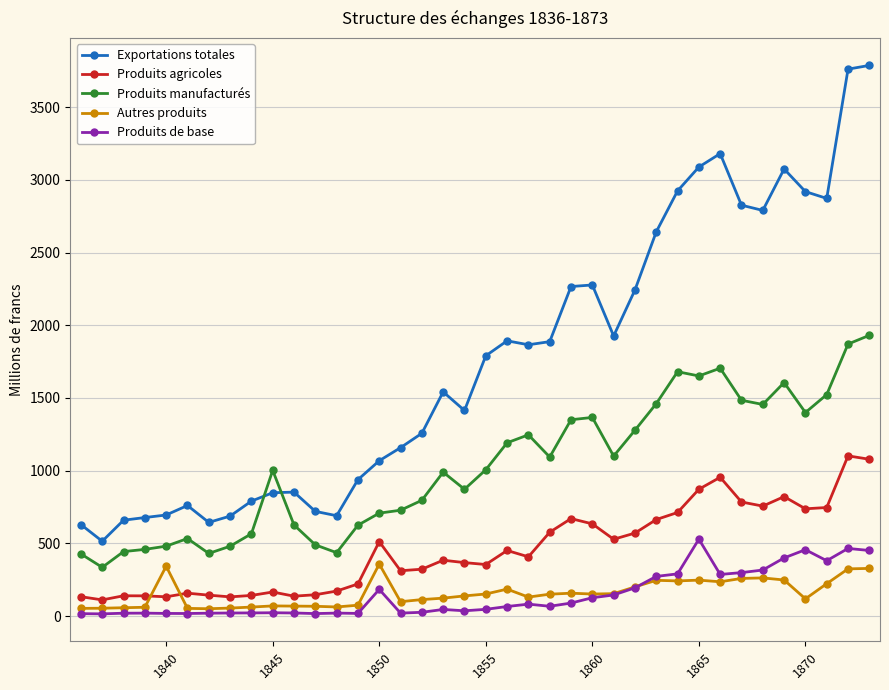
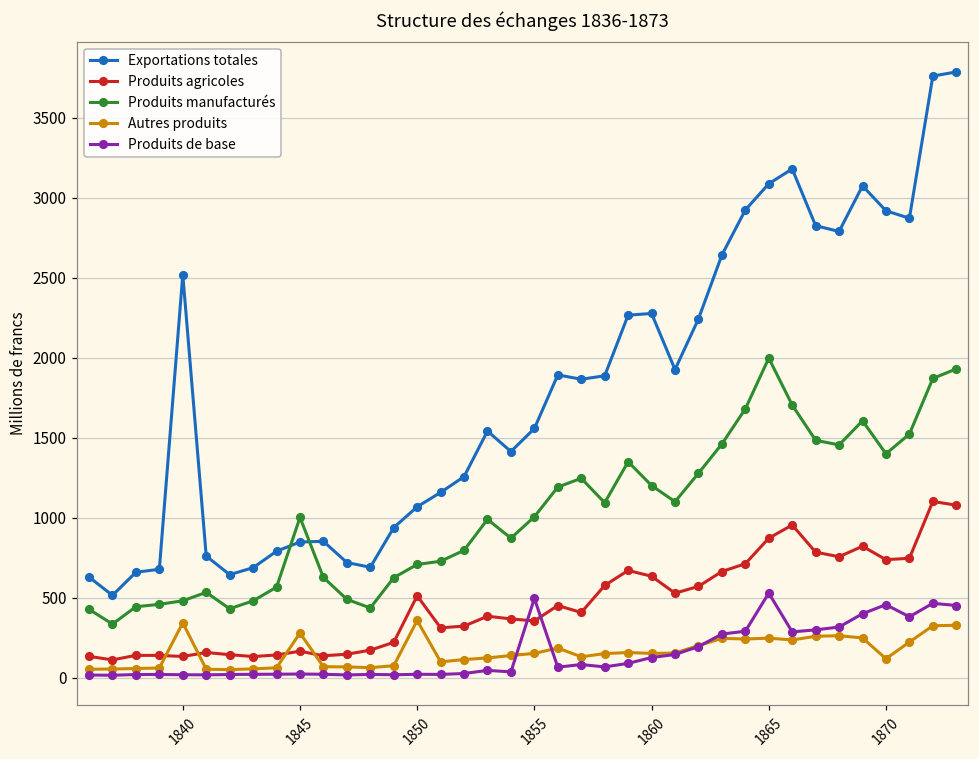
Exportations totales, 1840: 700 -> 2520
Autres produits, 1845: 70 -> 280
Produits de base, 1850: 180 -> 20
Exportations totales, 1855: 1790 -> 1560
Produits de base, 1855: 50 -> 500
Produits manufacturés, 1860: 1370 -> 1200
Produits manufacturés, 1865: 1650 -> 2000
